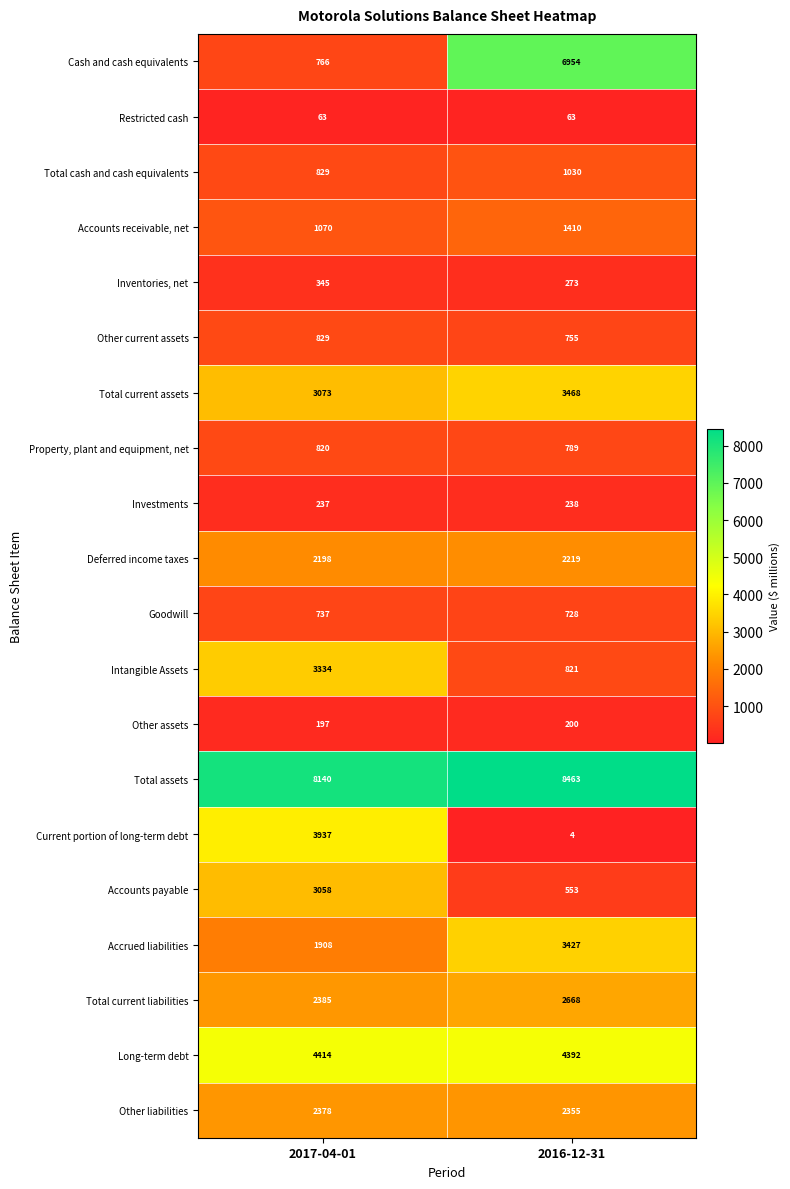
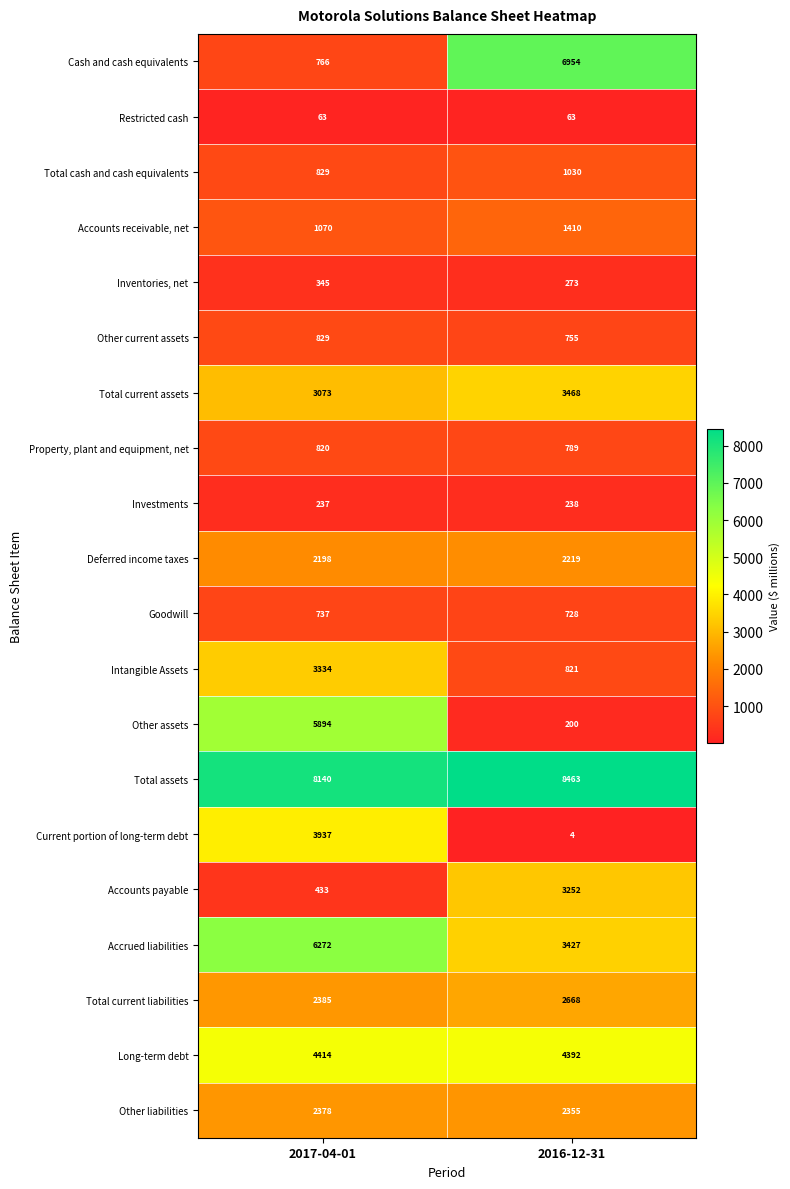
Other assets, 2017-04-01: 197 -> 5894
Accounts payable, 2017-04-01: 3058 -> 433
Accounts payable, 2016-12-31: 553 -> 3252
Accrued liabilities, 2017-04-01: 1908 -> 6272
